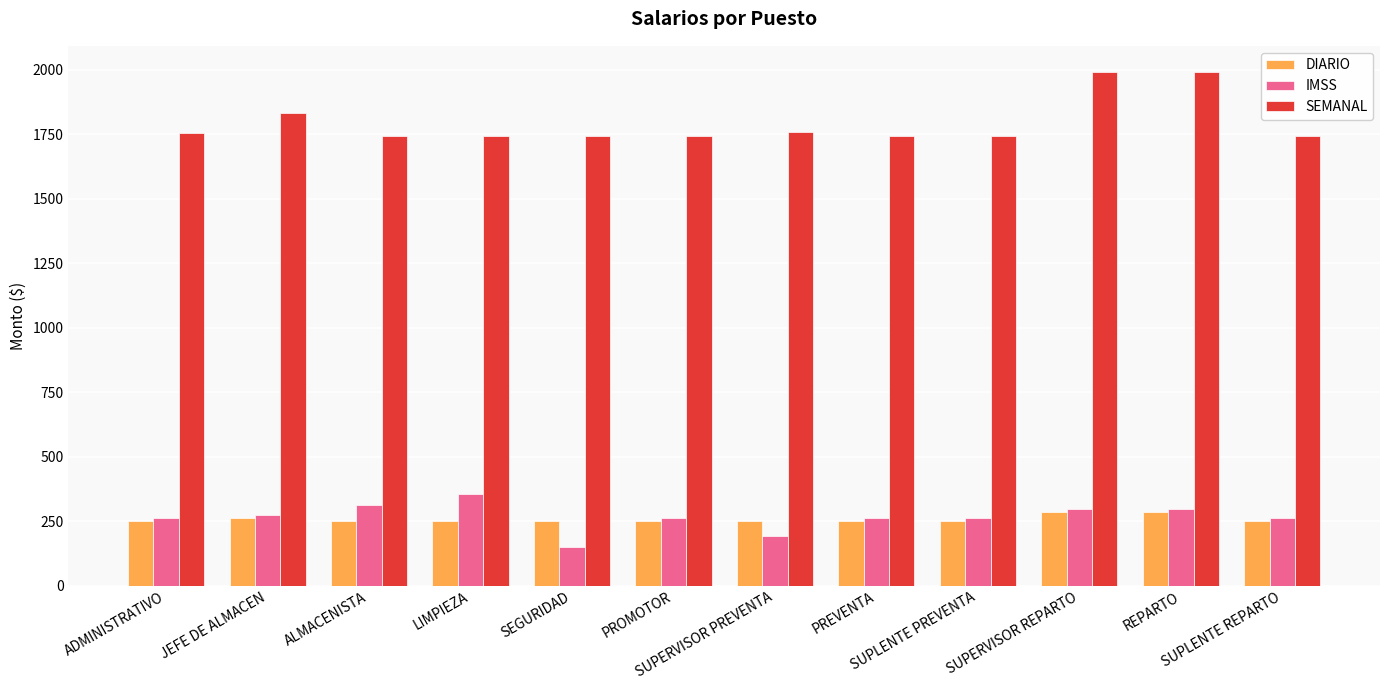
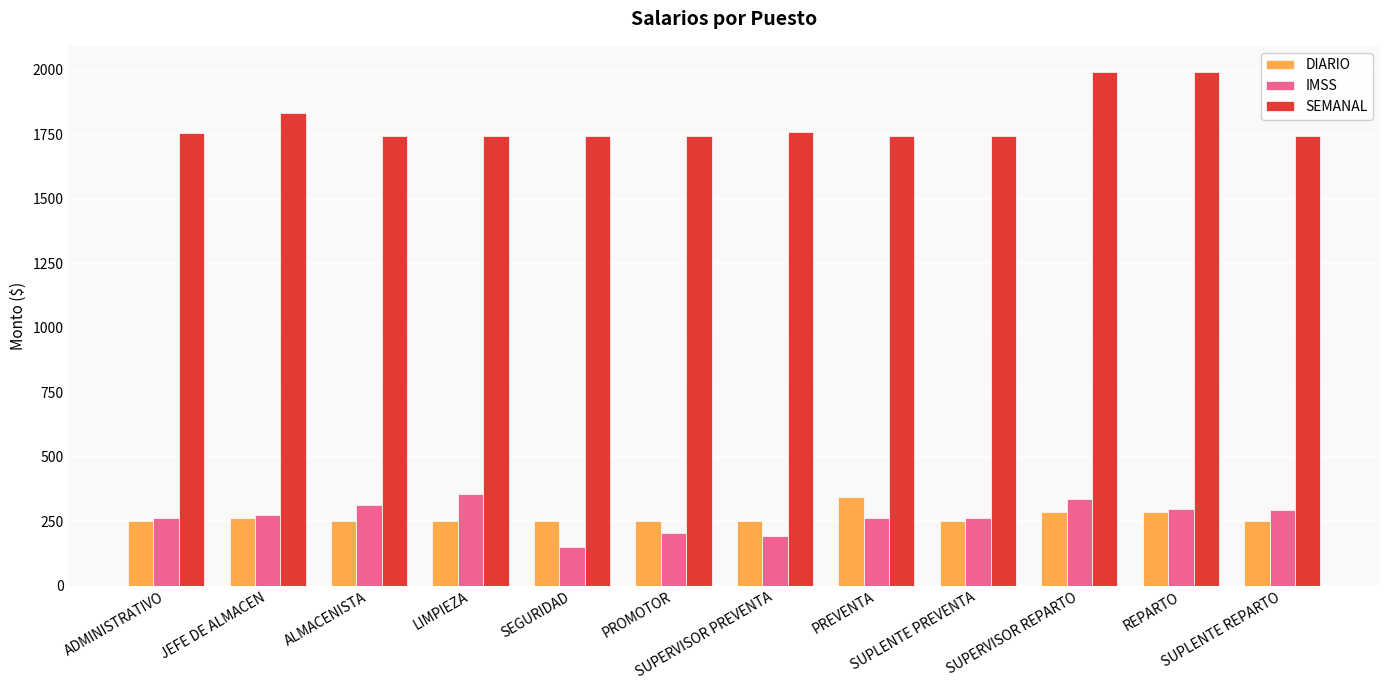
IMSS, PROMOTOR: 260 -> 200
DIARIO, PREVENTA: 250 -> 340
IMSS, SUPERVISOR REPARTO: 300 -> 330
IMSS, SUPLENTE REPARTO: 260 -> 290
